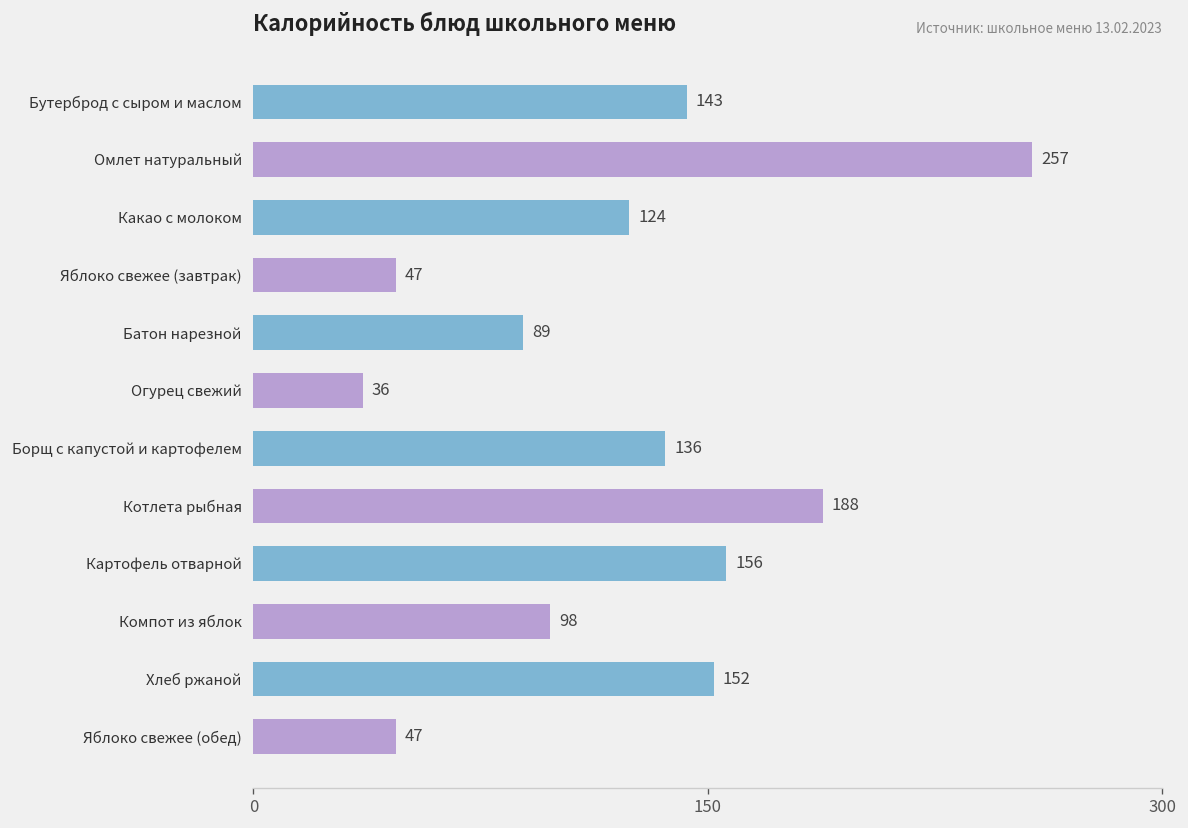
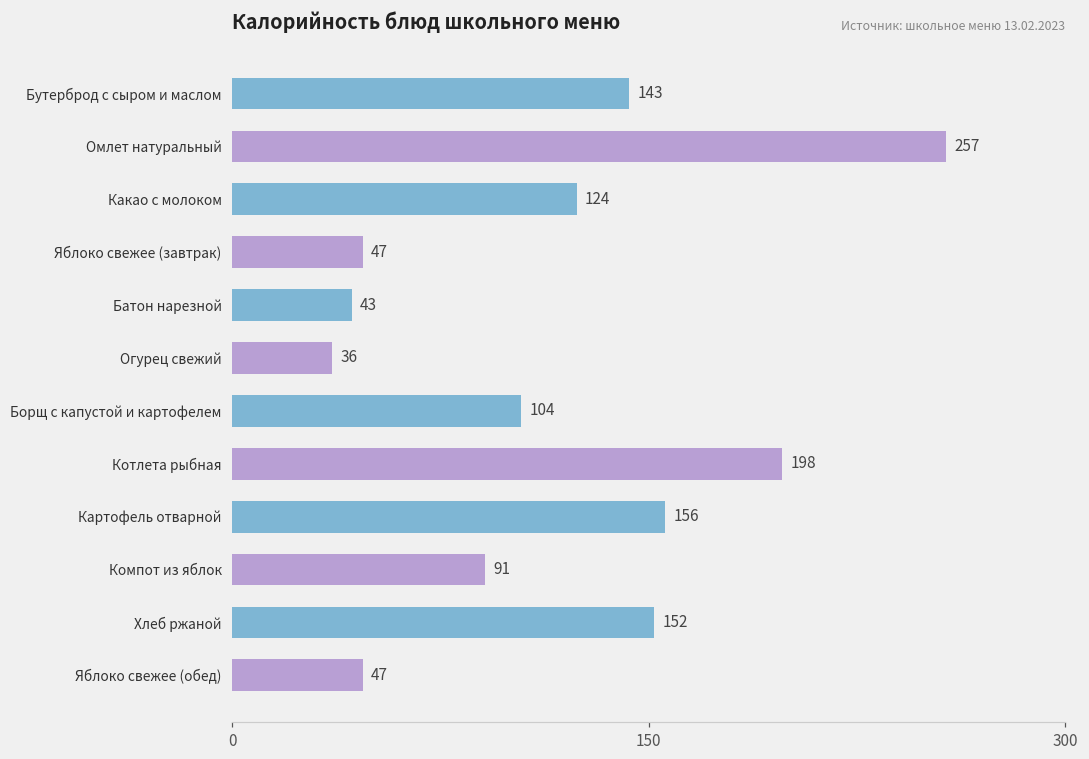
Батон нарезной: 89 -> 43
Борщ с капустой и картофелем: 136 -> 104
Котлета рыбная: 188 -> 198
Компот из яблок: 98 -> 91
